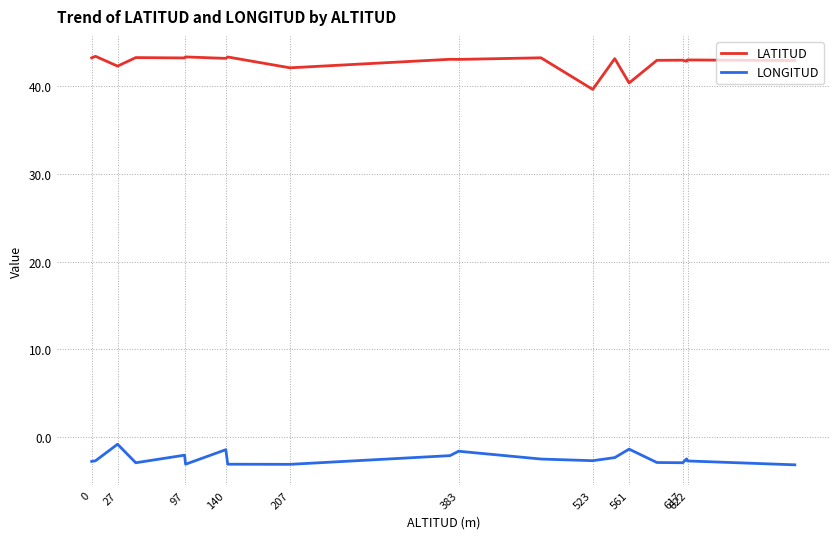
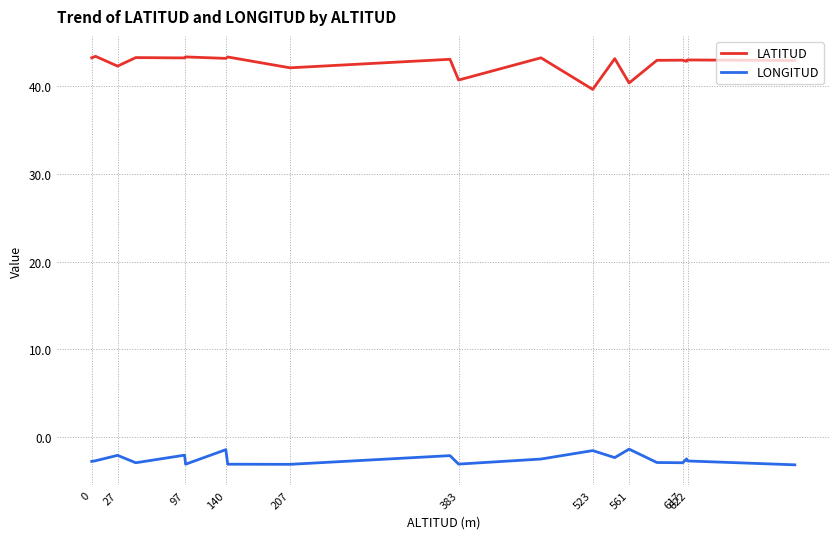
LONGITUD, 27: -1 -> -2
LATITUD, 383: 43 -> 41
LONGITUD, 383: -2 -> -3
LONGITUD, 523: -3 -> -2
